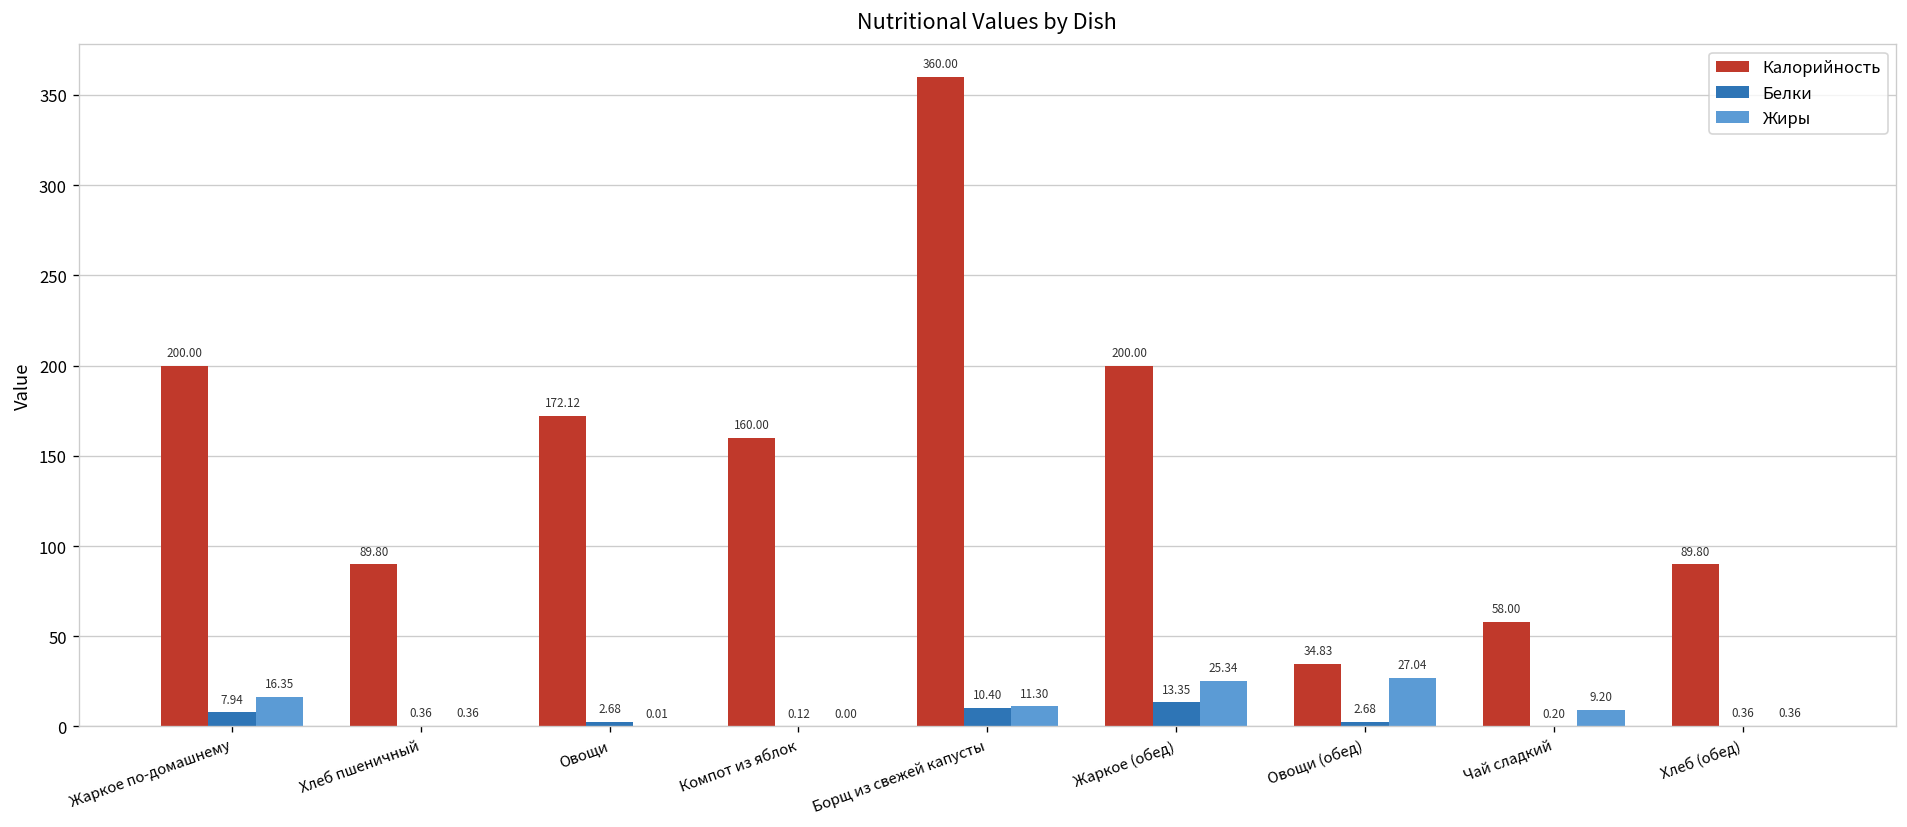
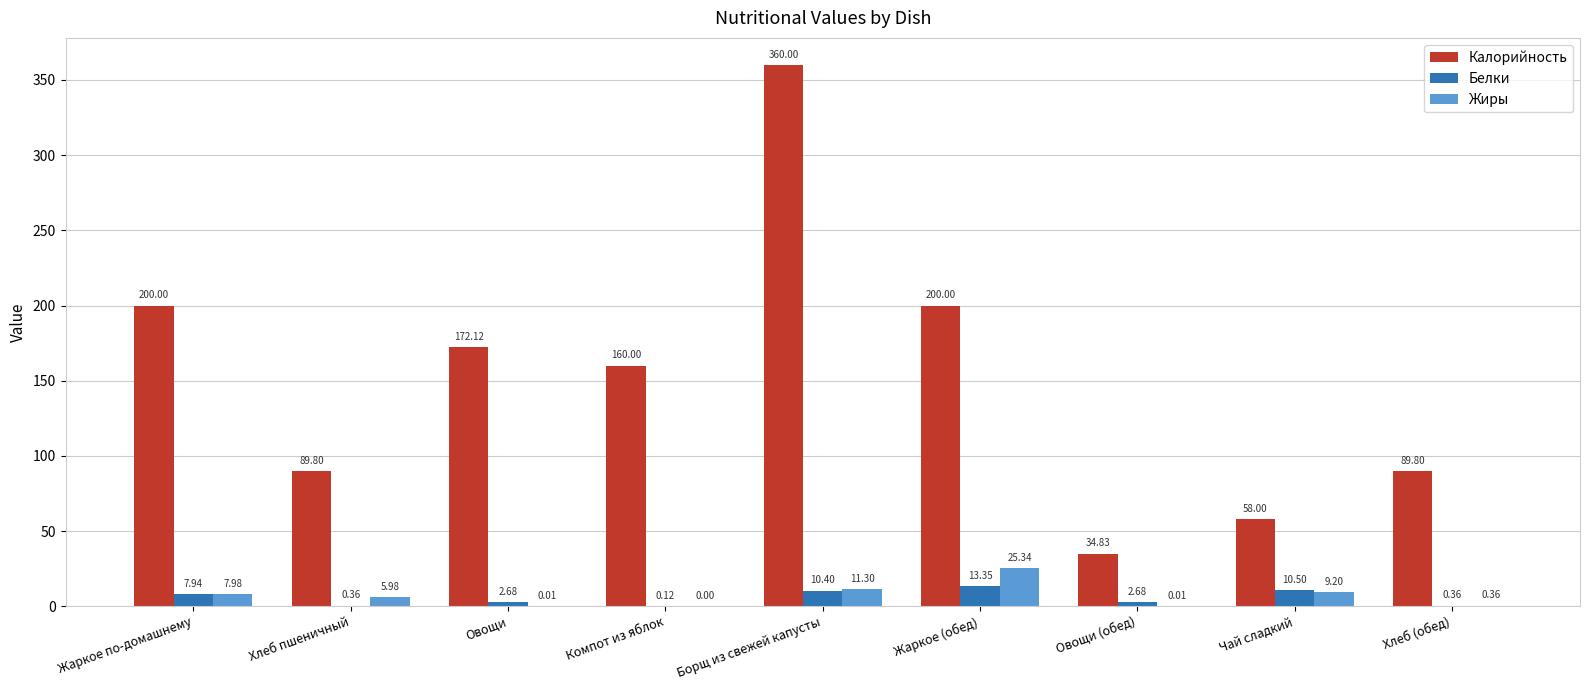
Жиры, Жаркое по-домашнему: 16.35 -> 7.98
Жиры, Хлеб пшеничный: 0.36 -> 5.98
Жиры, Овощи (обед): 27.04 -> 0.01
Белки, Чай сладкий: 0.20 -> 10.50
